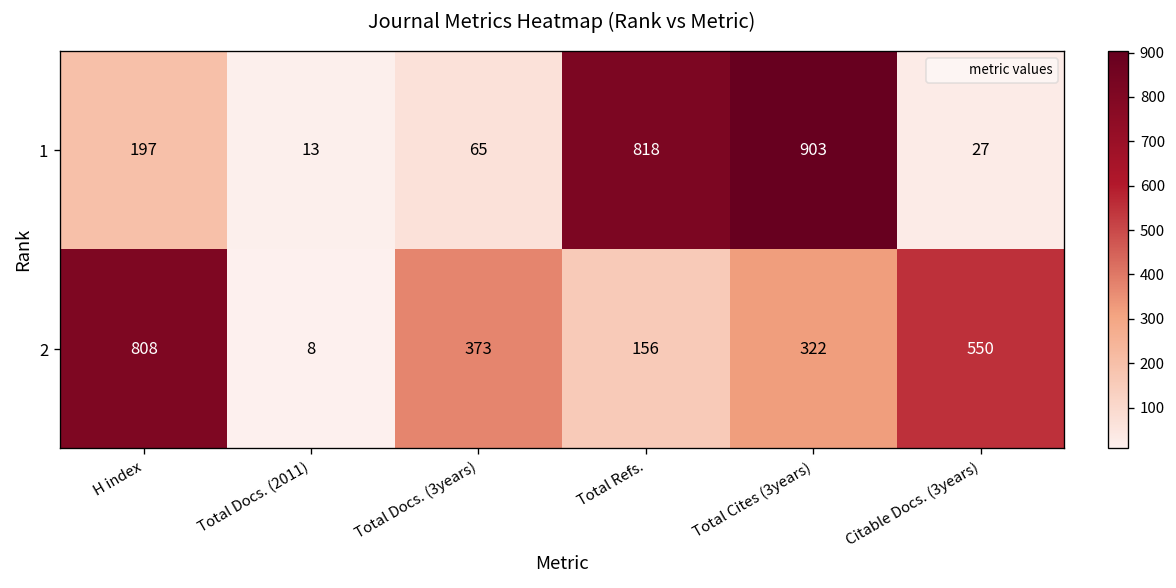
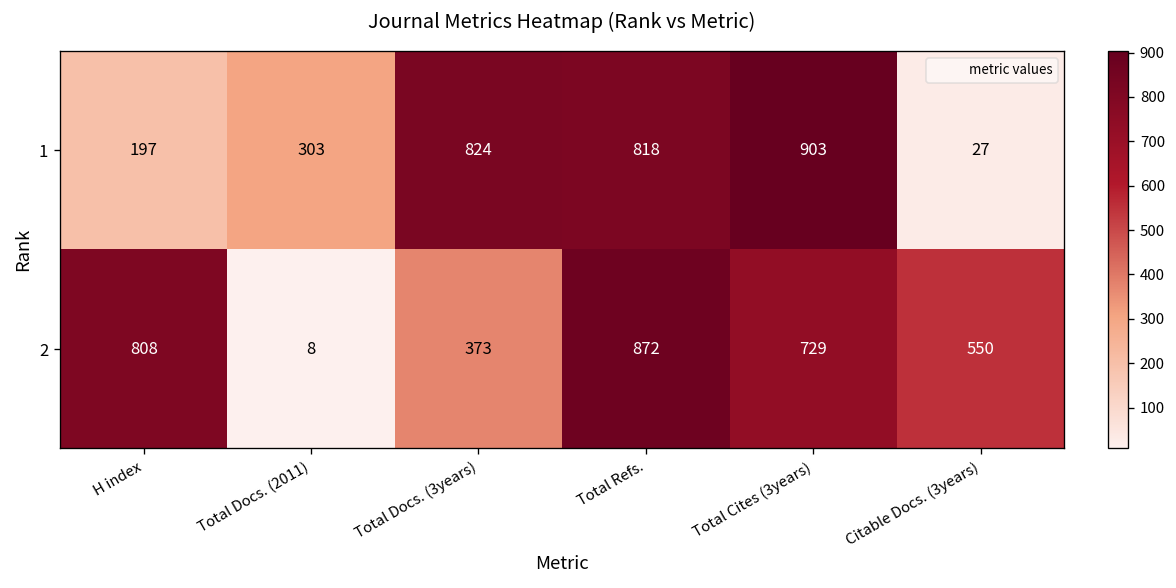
1, Total Docs. (2011): 13 -> 303
1, Total Docs. (3years): 65 -> 824
2, Total Refs.: 156 -> 872
2, Total Cites (3years): 322 -> 729
